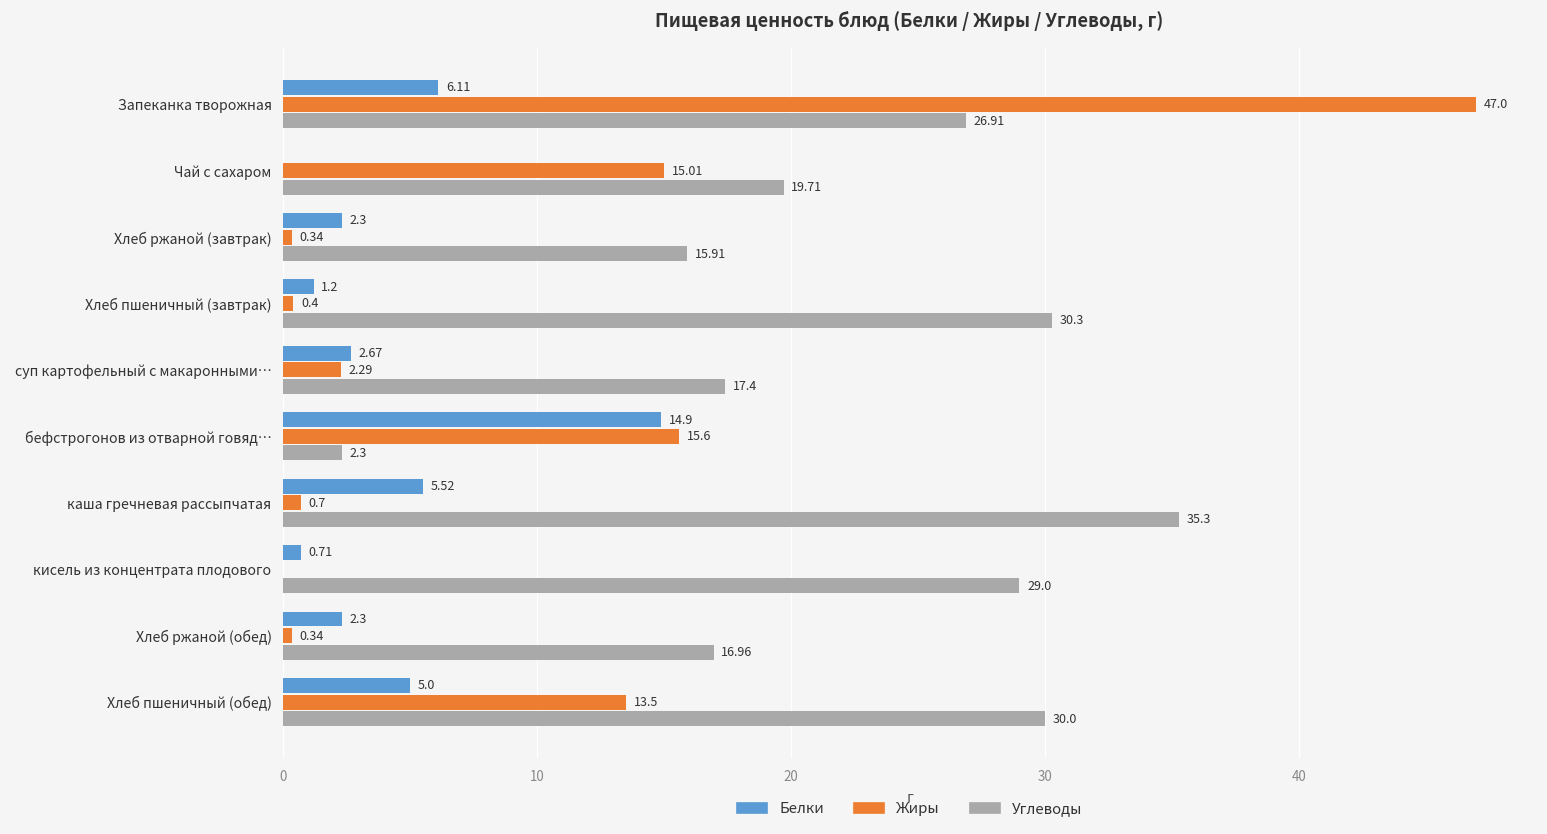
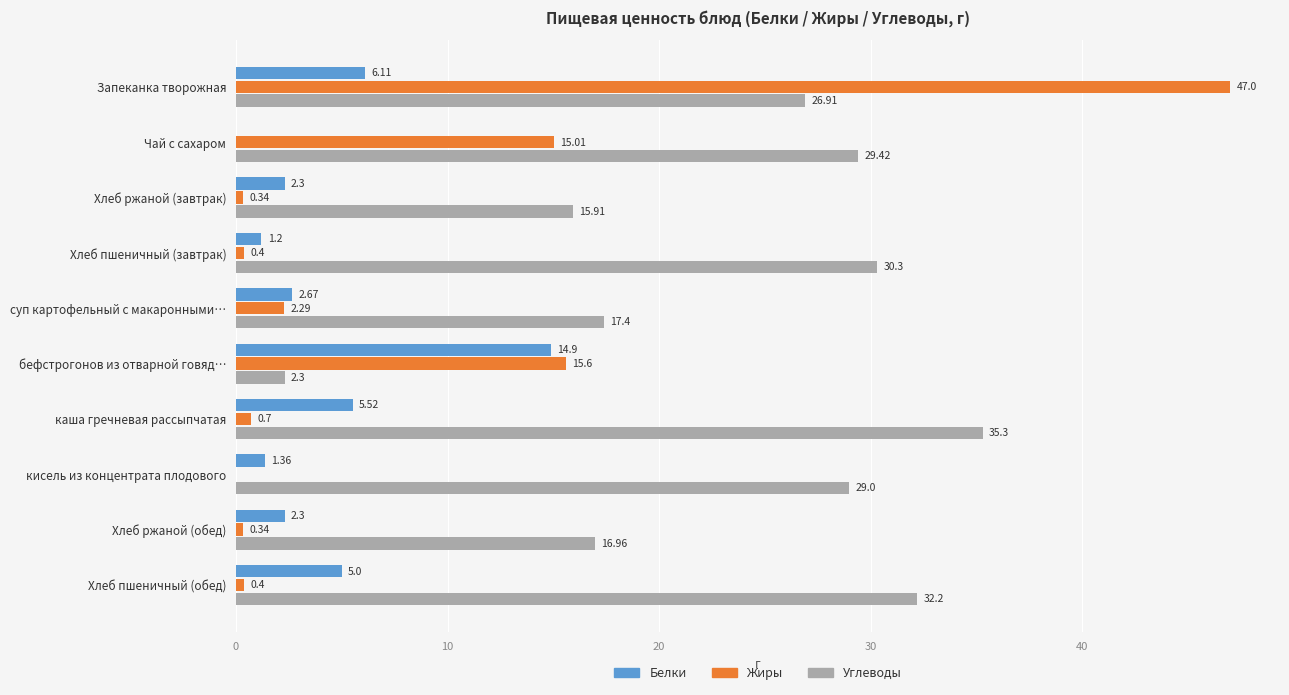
Углеводы, Чай с сахаром: 19.71 -> 29.42
Белки, кисель из концентрата плодового: 0.71 -> 1.36
Жиры, Хлеб пшеничный (обед): 13.5 -> 0.4
Углеводы, Хлеб пшеничный (обед): 30.0 -> 32.2
